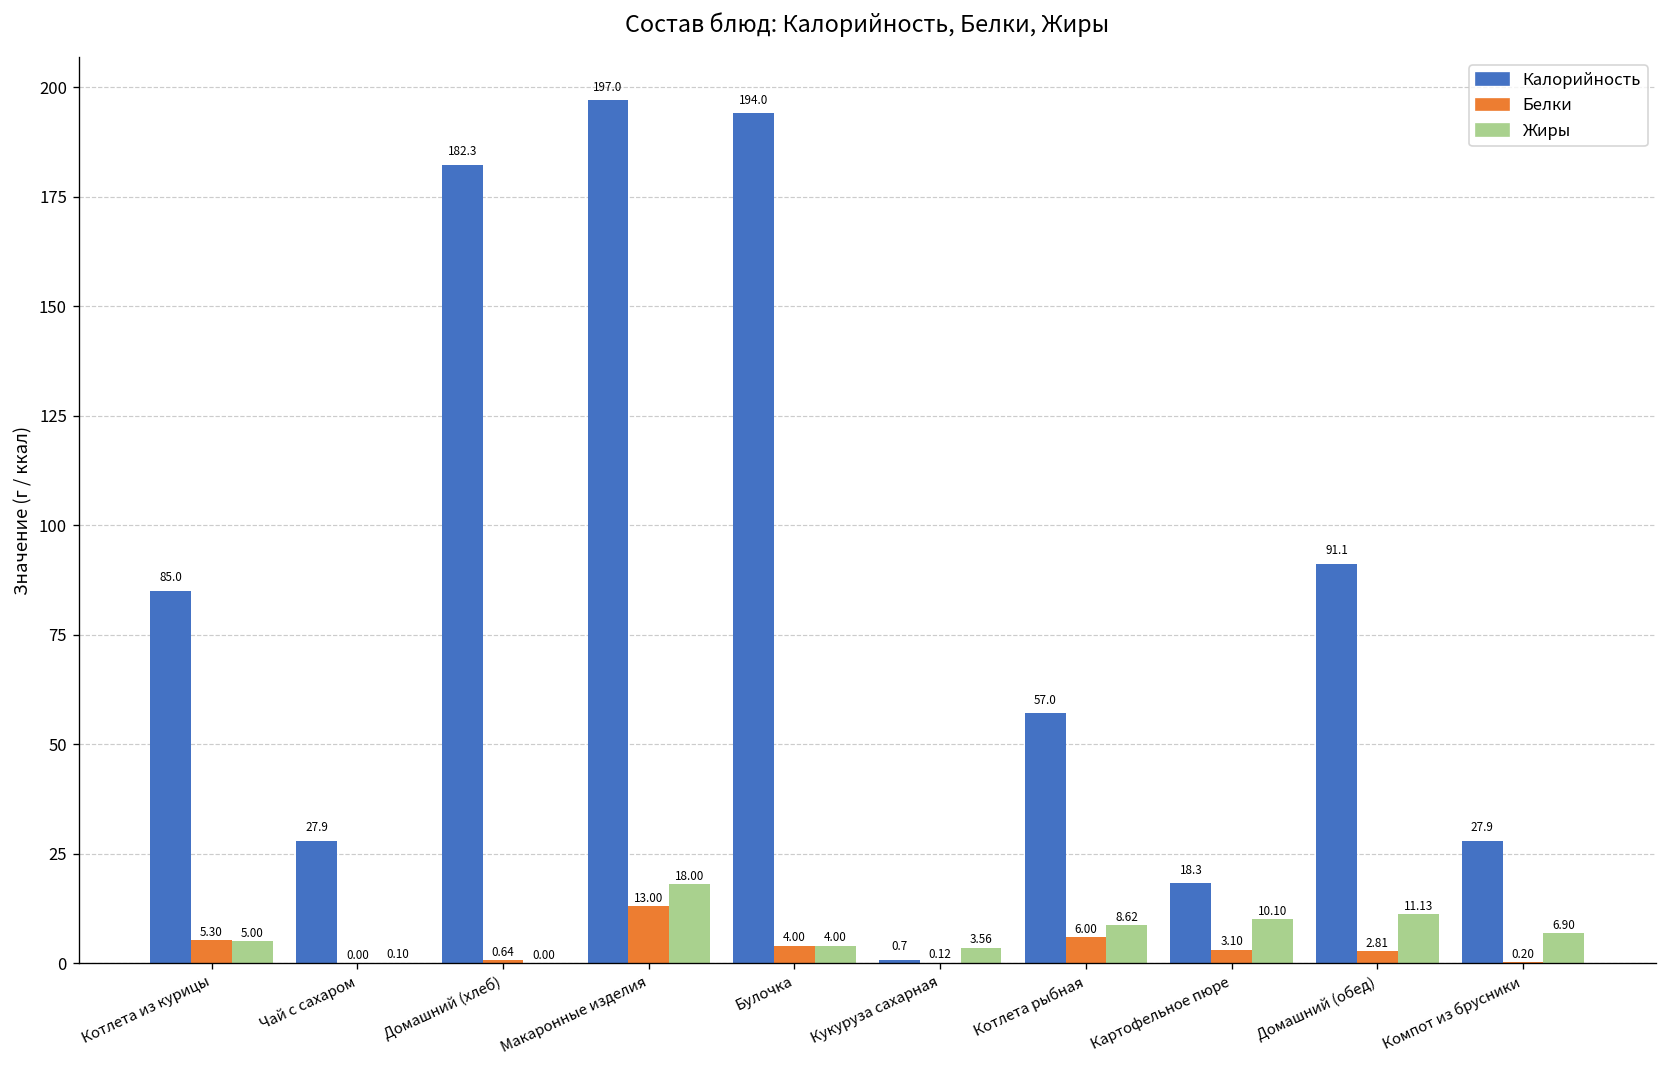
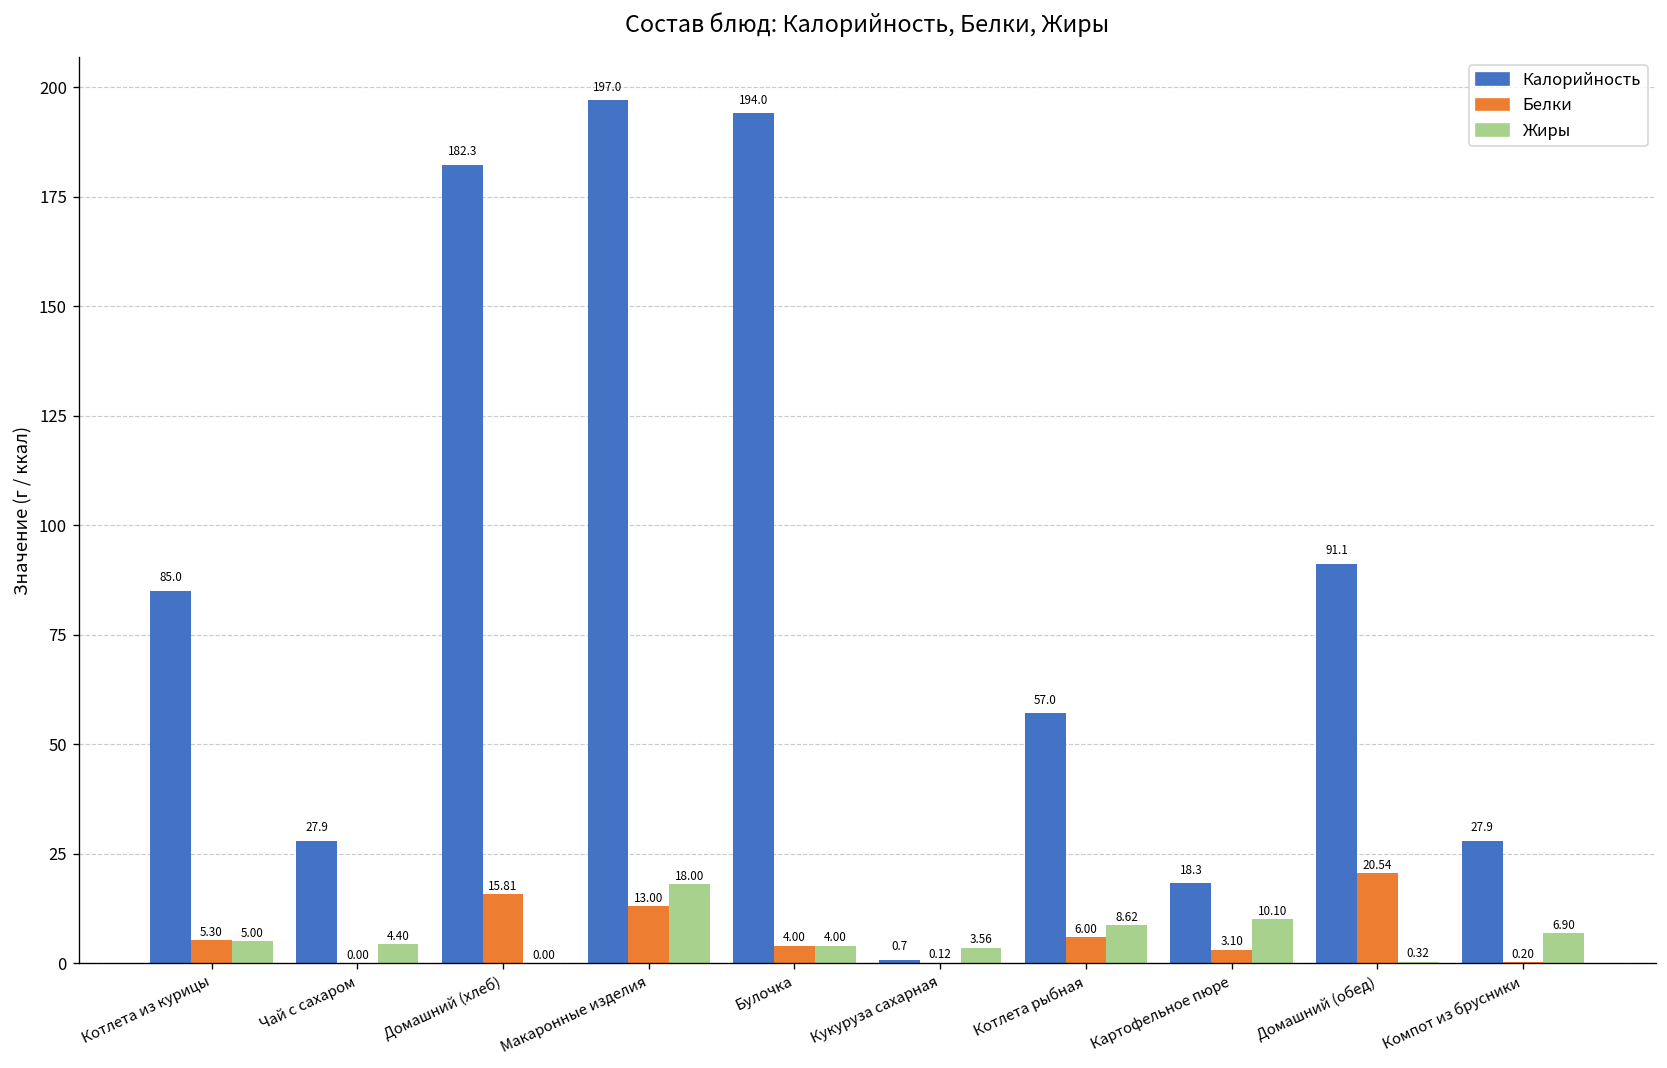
Жиры, Чай с сахаром: 0.10 -> 4.40
Белки, Домашний (хлеб): 0.64 -> 15.81
Белки, Домашний (обед): 2.81 -> 20.54
Жиры, Домашний (обед): 11.13 -> 0.32
